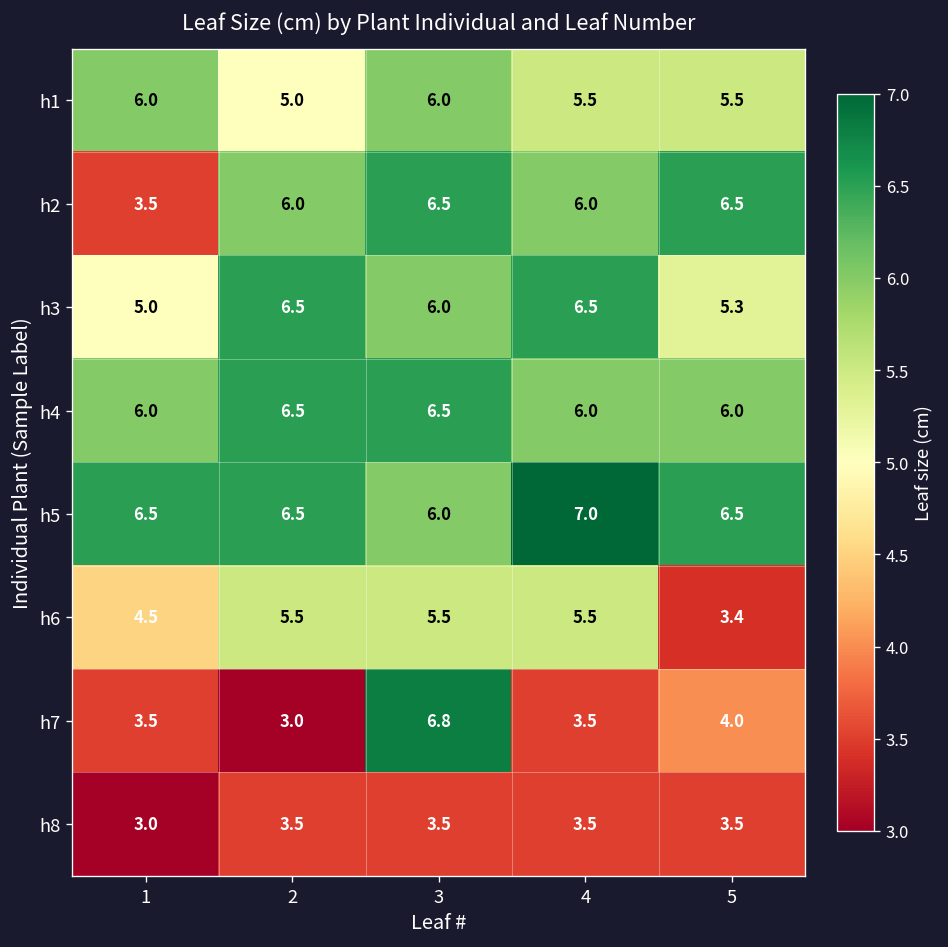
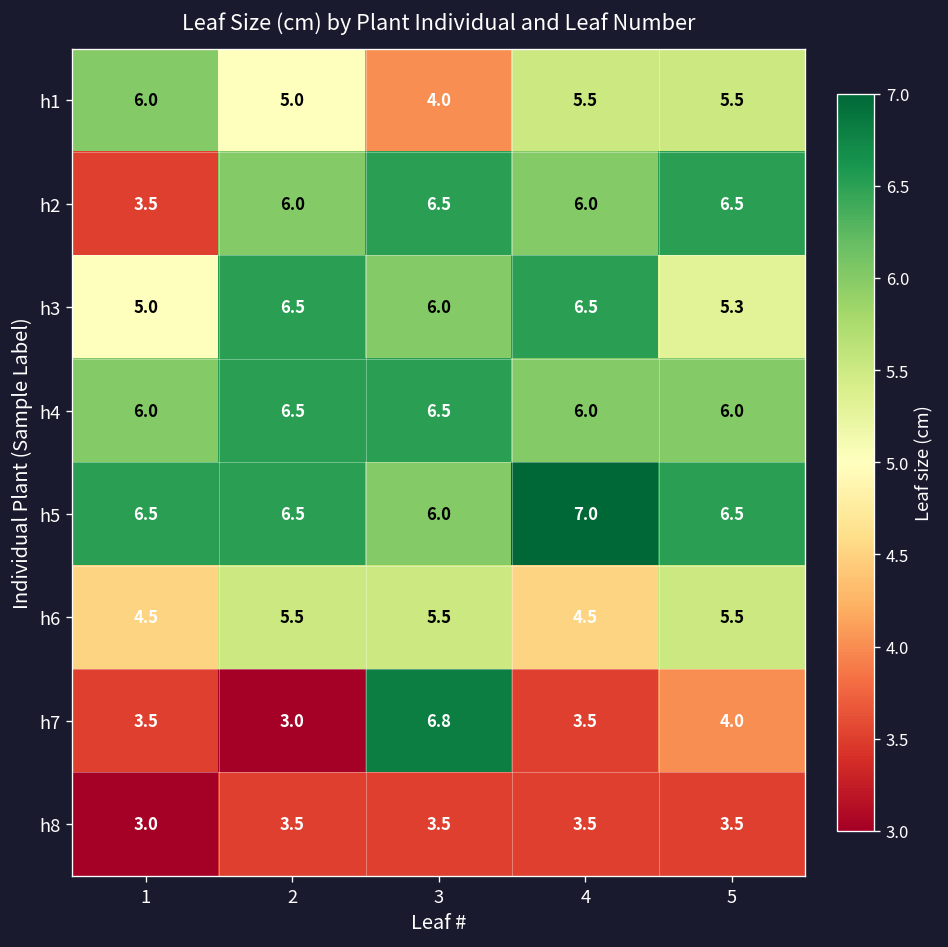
h1, 3: 6.0 -> 4.0
h6, 4: 5.5 -> 4.5
h6, 5: 3.4 -> 5.5
